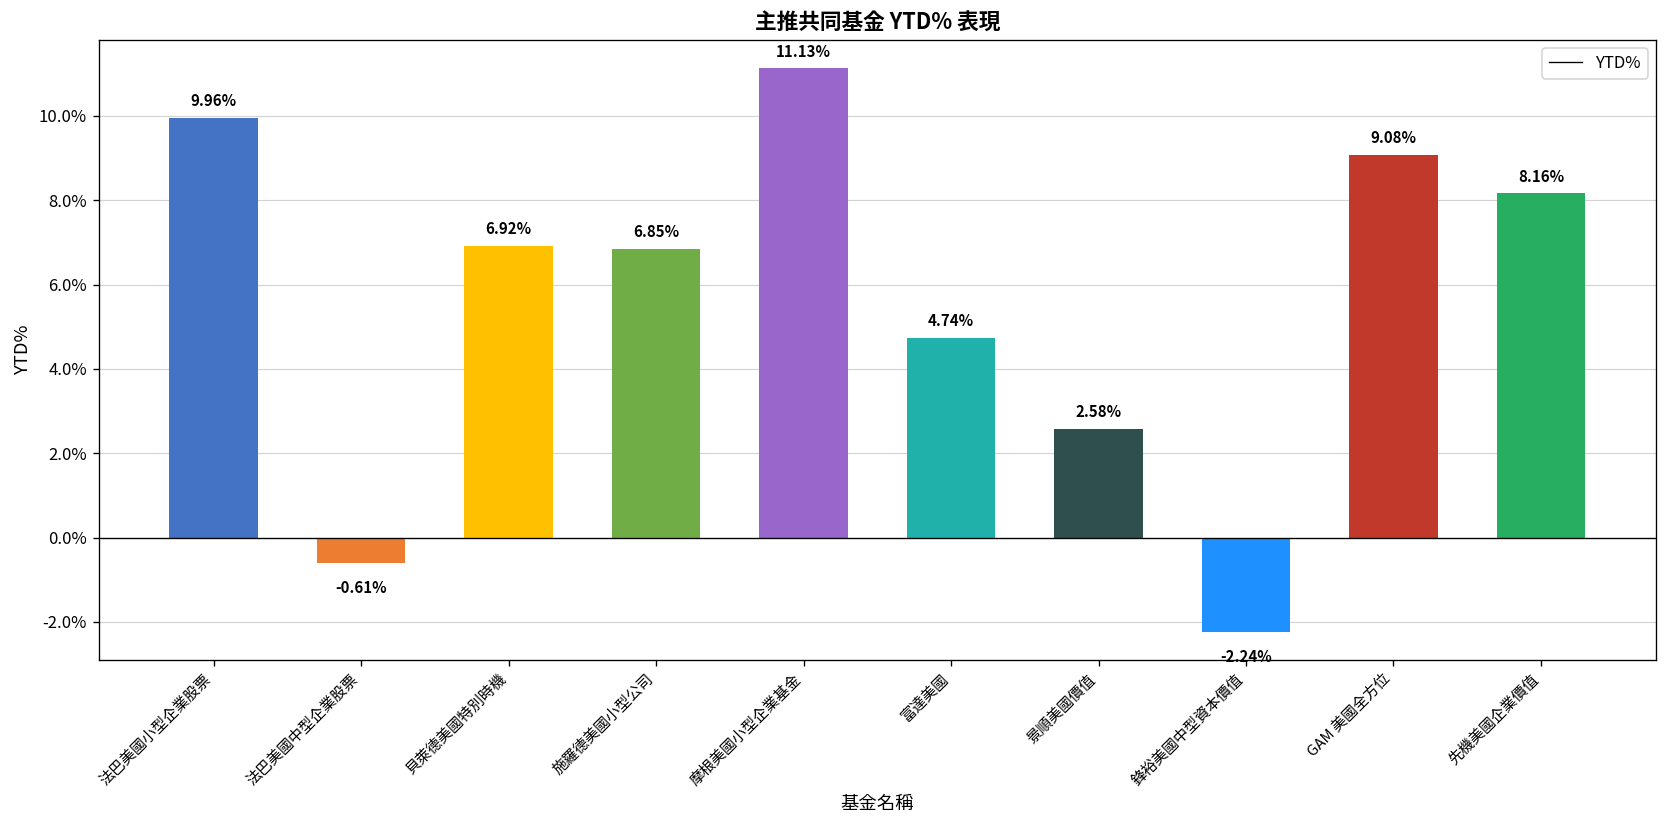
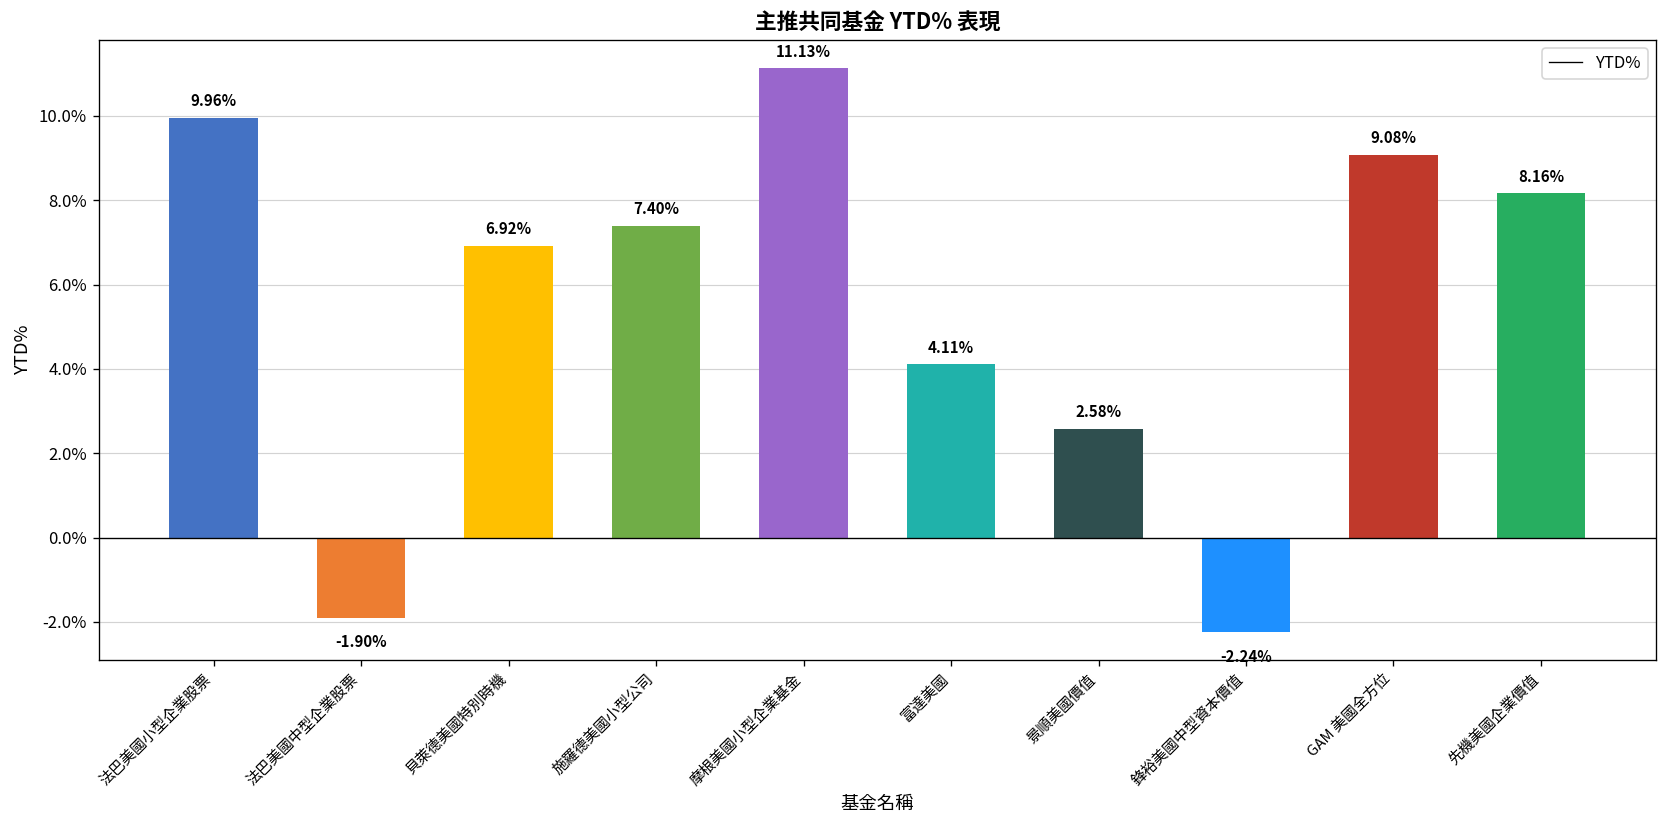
法巴美國中型企業股票: -0.61% -> -1.90%
施羅德美國小型公司: 6.85% -> 7.40%
富達美國: 4.74% -> 4.11%
